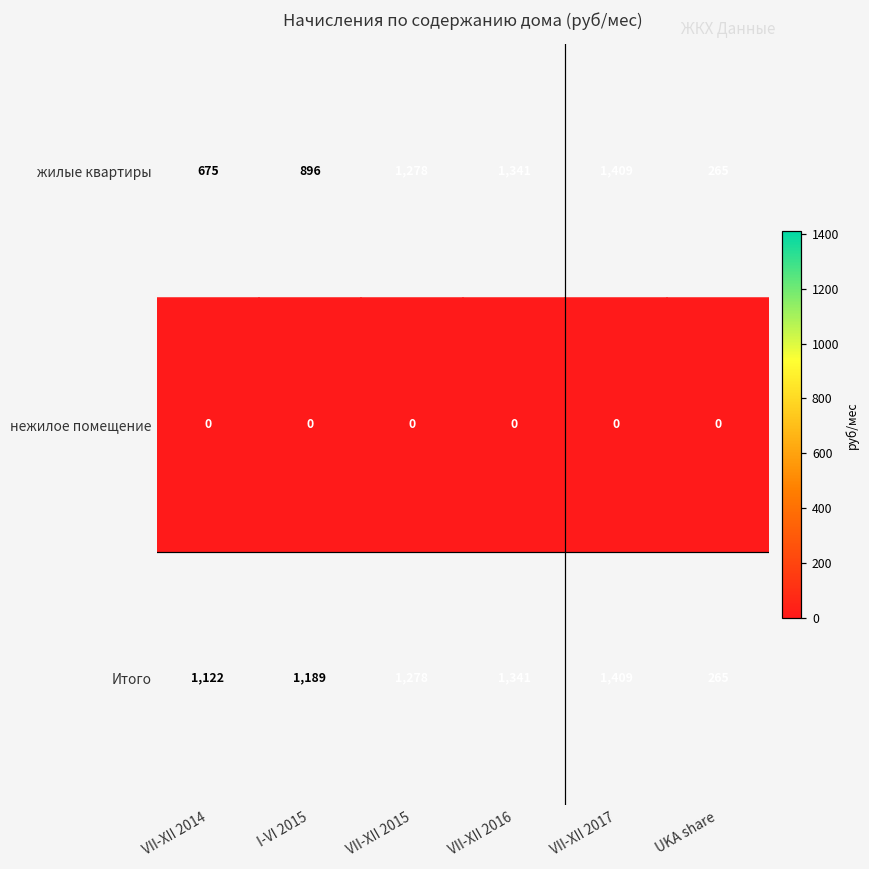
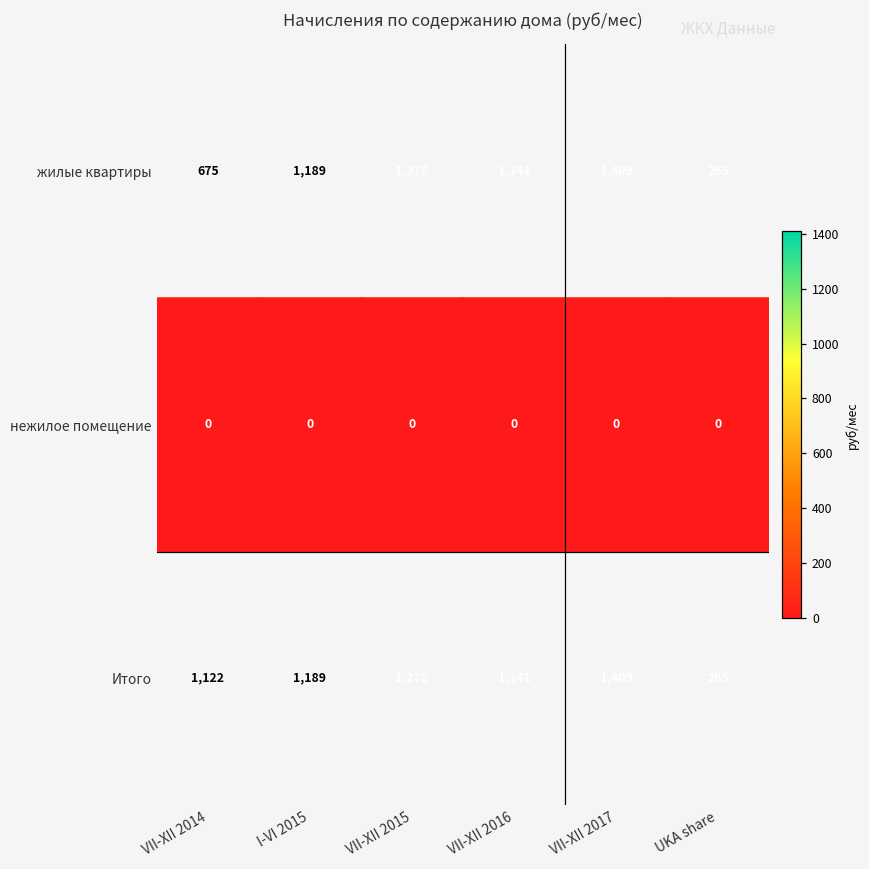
жилые квартиры, I-VI 2015: 896 -> 1,189
